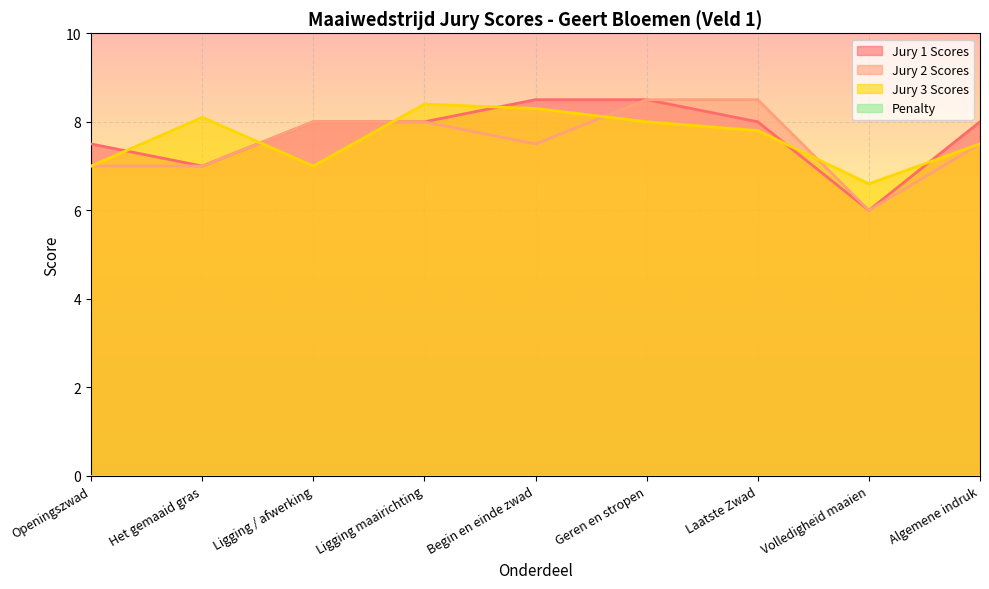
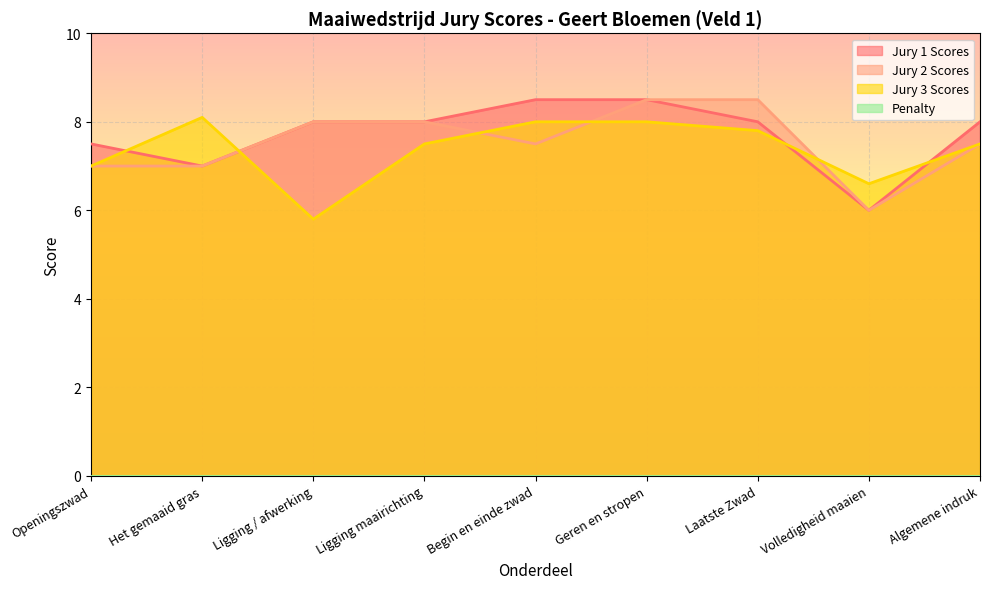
Jury 3 Scores, Ligging / afwerking: 7.0 -> 5.8
Jury 3 Scores, Ligging maairichting: 8.4 -> 7.5
Jury 3 Scores, Begin en einde zwad: 8.3 -> 8.0
